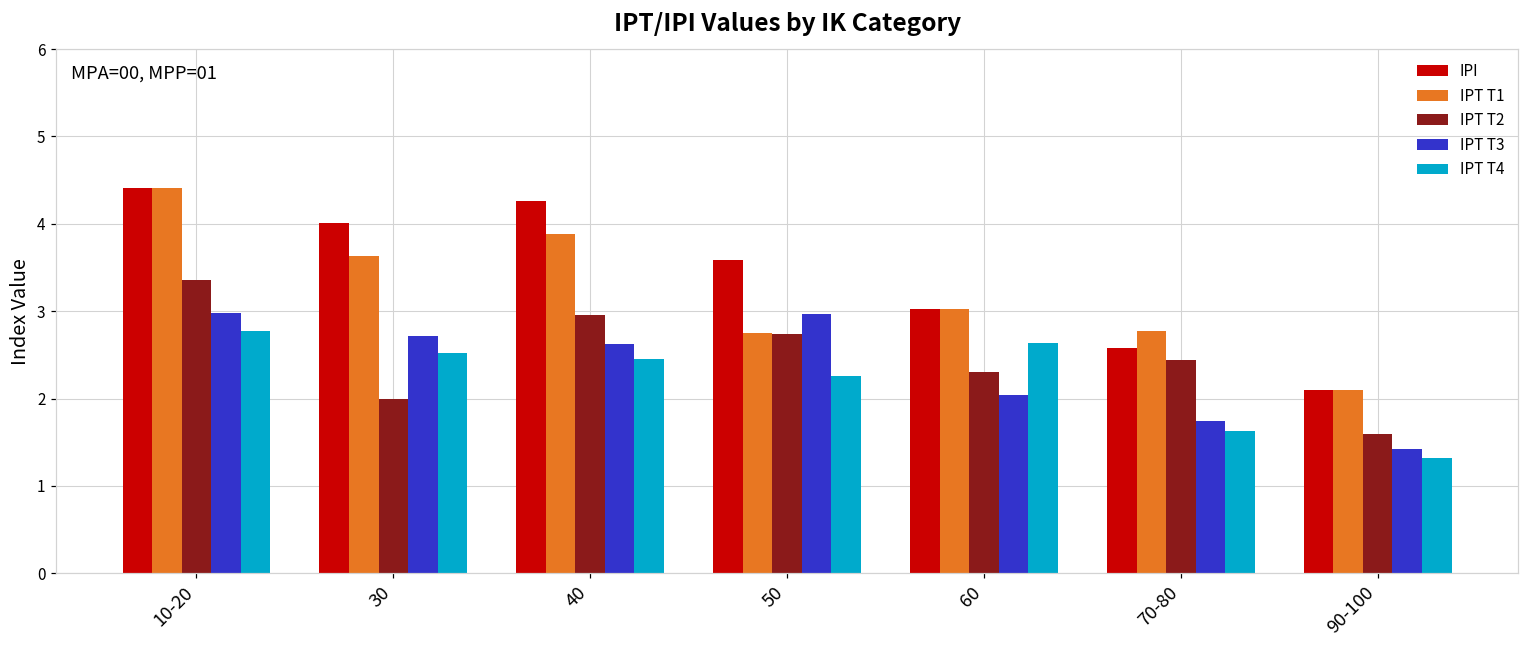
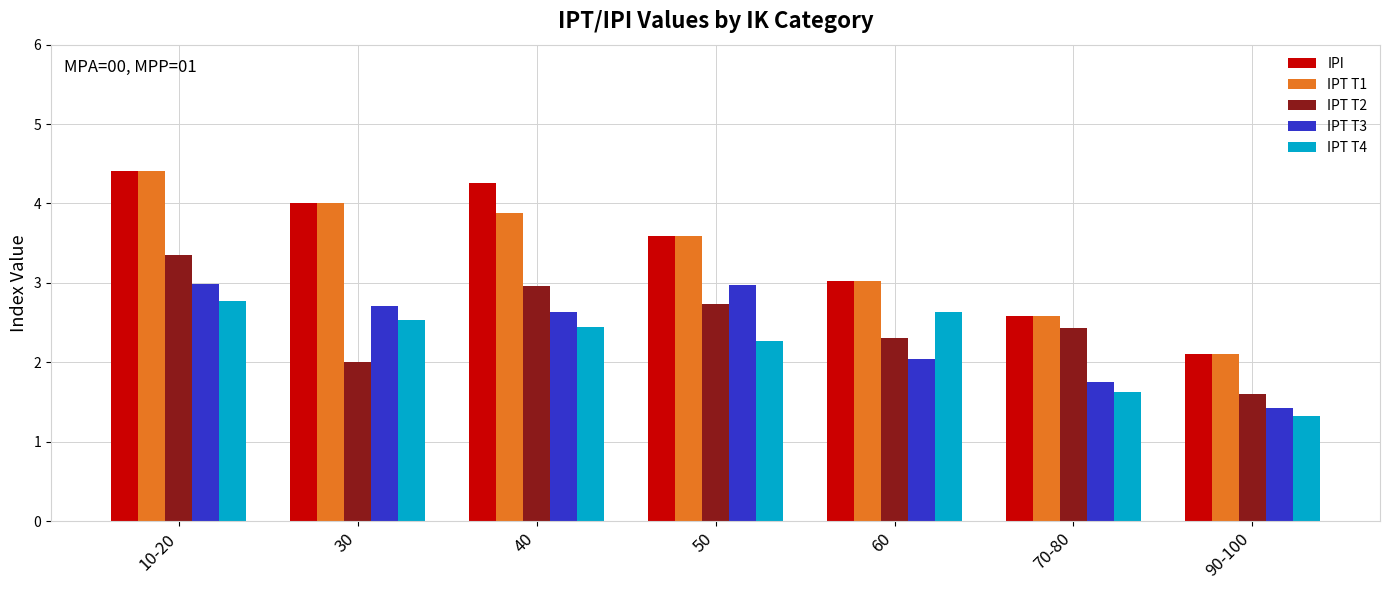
IPT T1, 30: 3.6 -> 4.0
IPT T1, 50: 2.7 -> 3.6
IPT T1, 70-80: 2.8 -> 2.6
